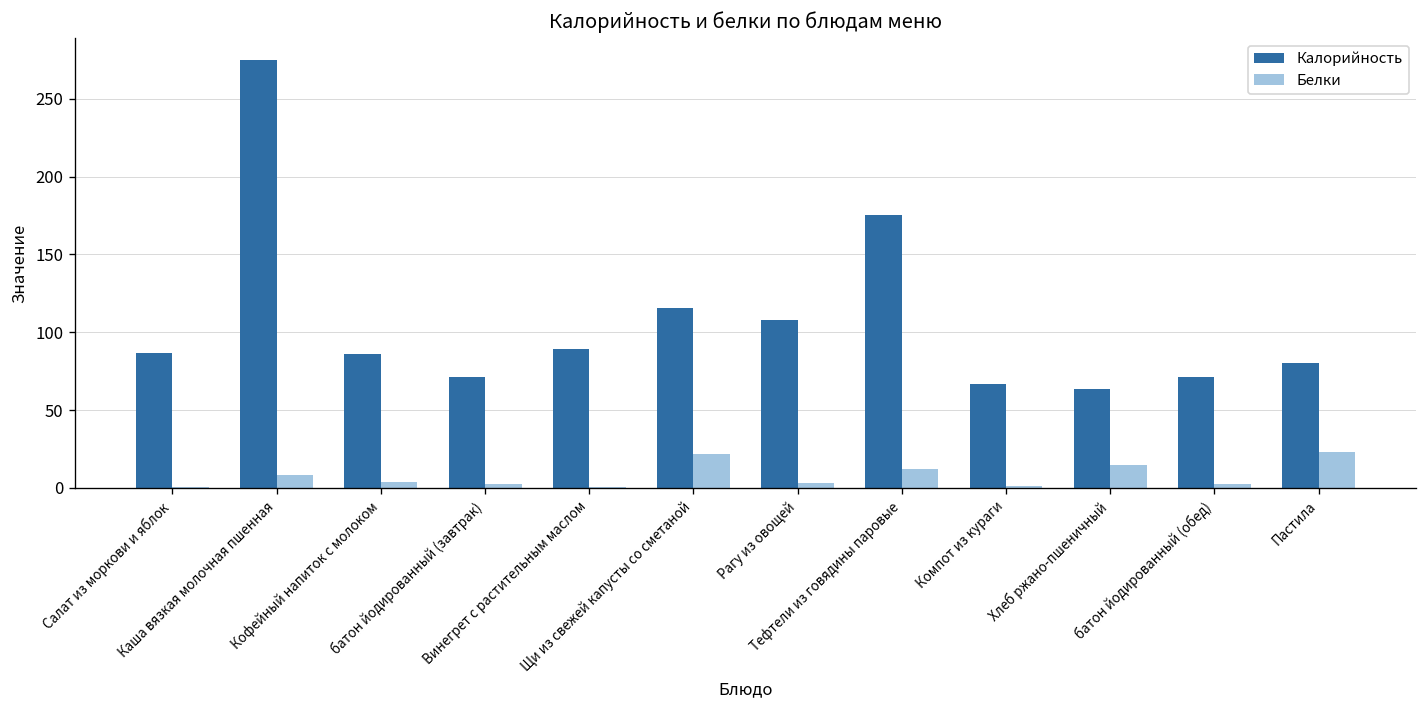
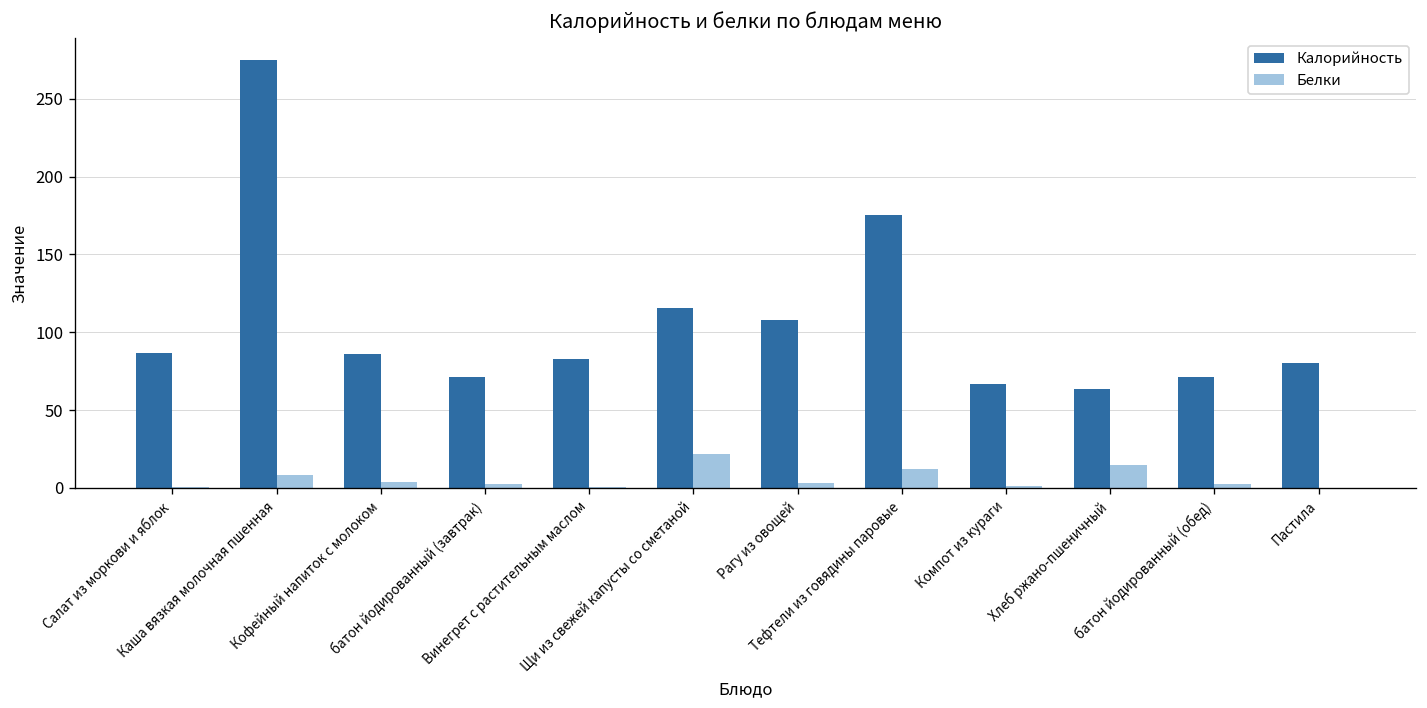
Калорийность, Винегрет с растительным маслом: 90 -> 83
Белки, Пастила: 23 -> 0
